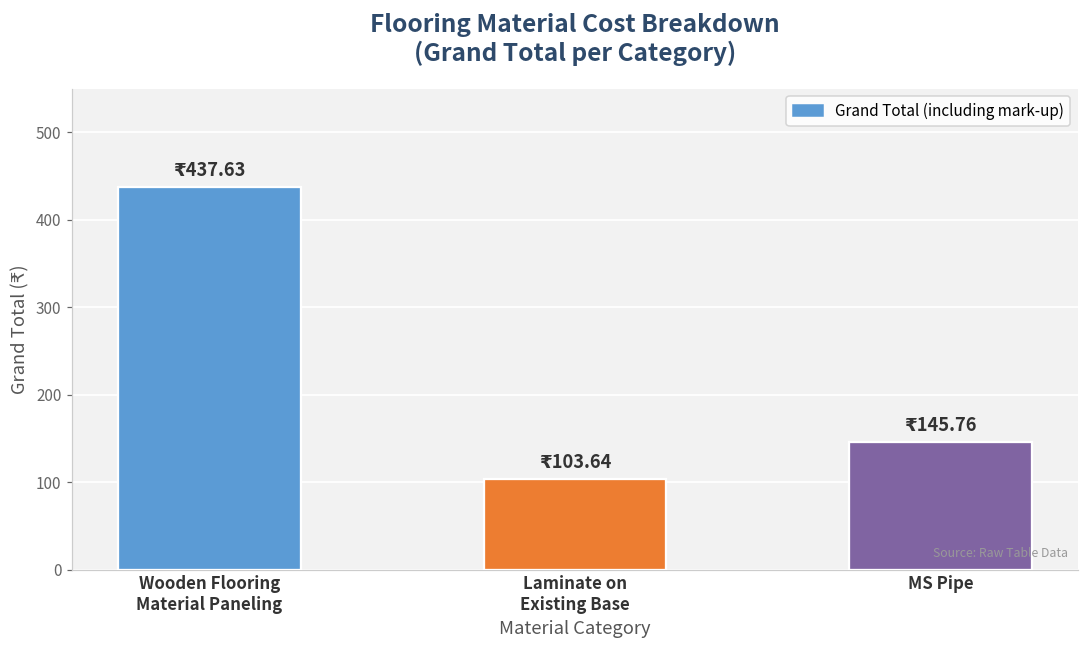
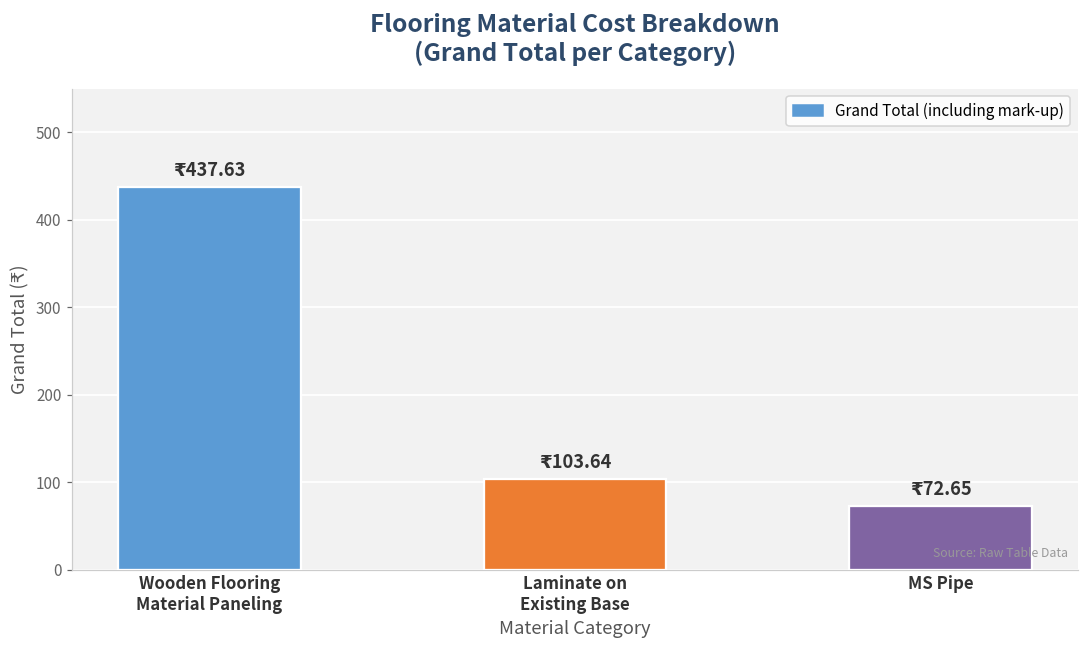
MS Pipe: 145.76 -> 72.65
